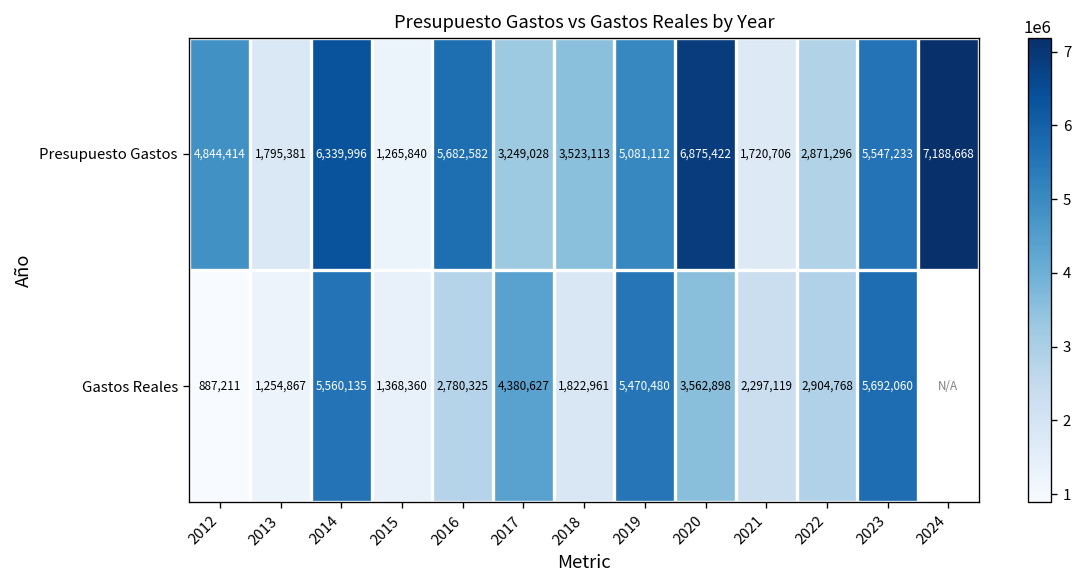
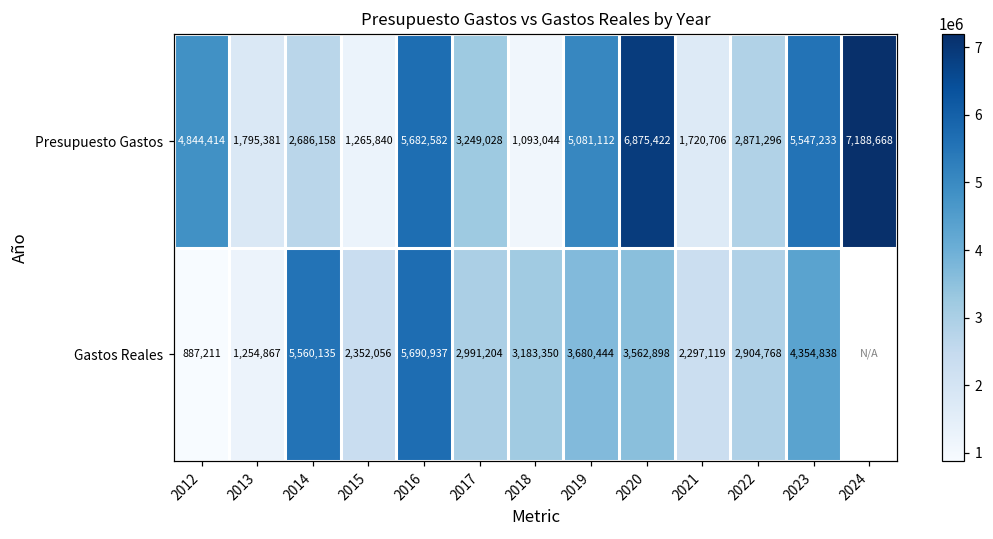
Presupuesto Gastos, 2014: 6,339,996 -> 2,686,158
Presupuesto Gastos, 2018: 3,523,113 -> 1,093,044
Gastos Reales, 2015: 1,368,360 -> 2,352,056
Gastos Reales, 2016: 2,780,325 -> 5,690,937
Gastos Reales, 2017: 4,380,627 -> 2,991,204
Gastos Reales, 2018: 1,822,961 -> 3,183,350
Gastos Reales, 2019: 5,470,480 -> 3,680,444
Gastos Reales, 2023: 5,692,060 -> 4,354,838
